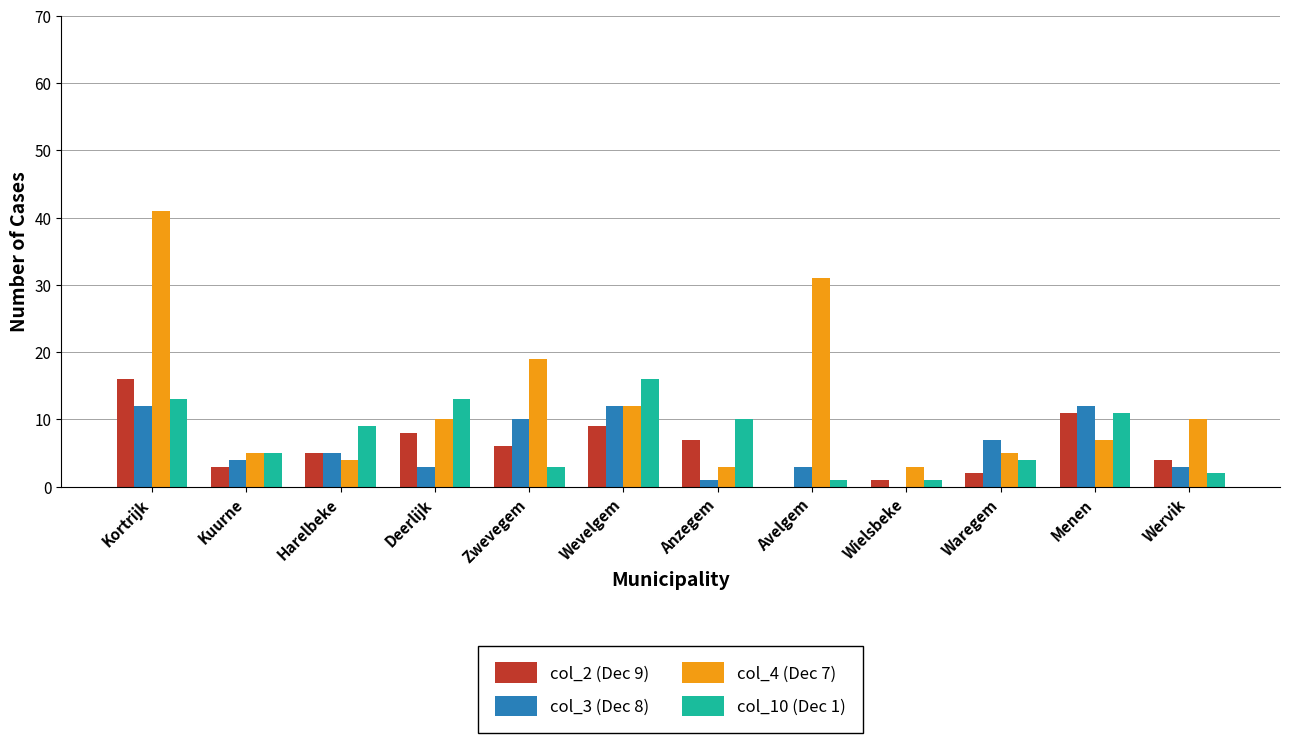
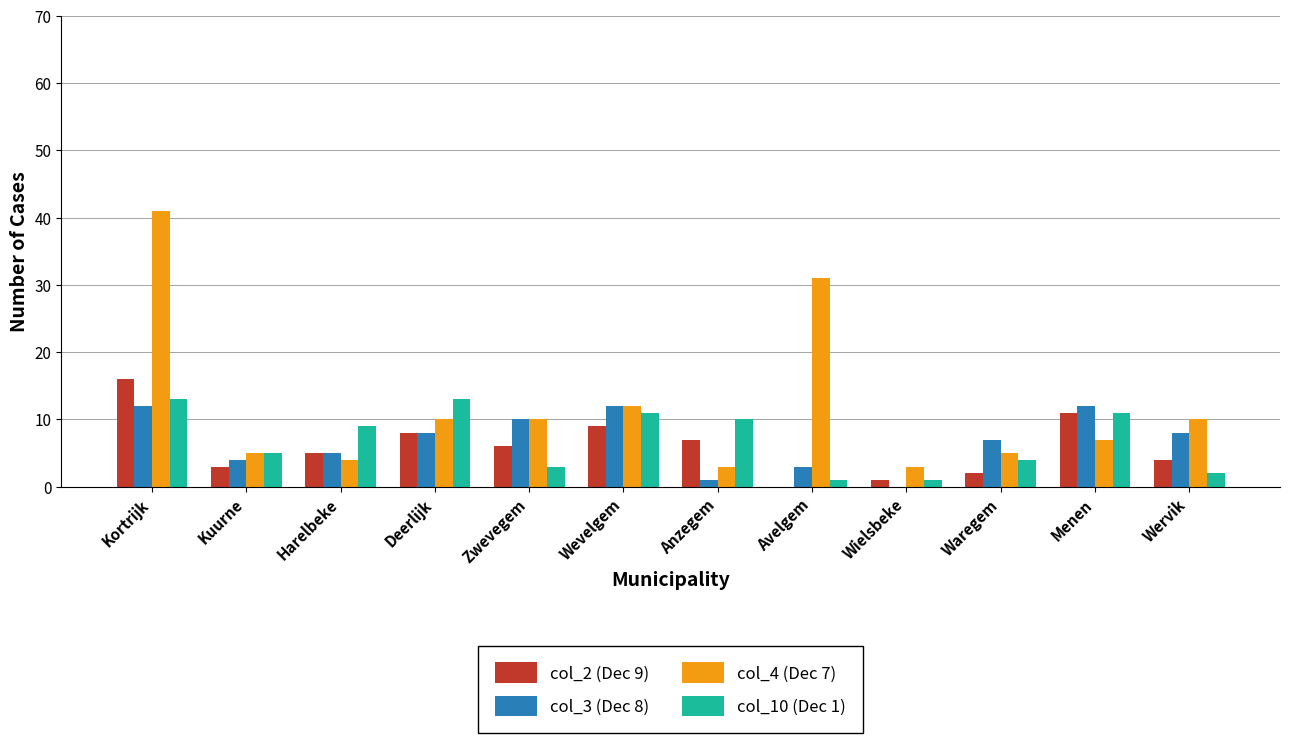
col_3 (Dec 8), Deerlijk: 3 -> 8
col_4 (Dec 7), Zwevegem: 19 -> 10
col_10 (Dec 1), Wevelgem: 16 -> 11
col_3 (Dec 8), Wervik: 3 -> 8
